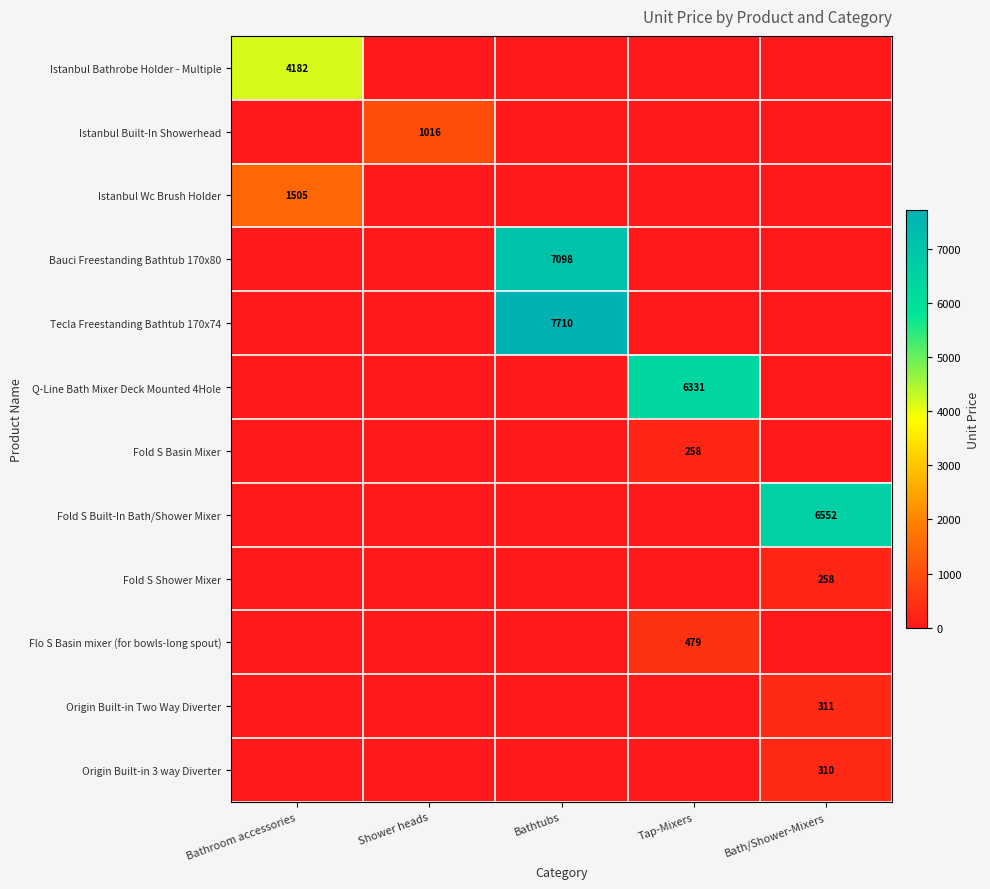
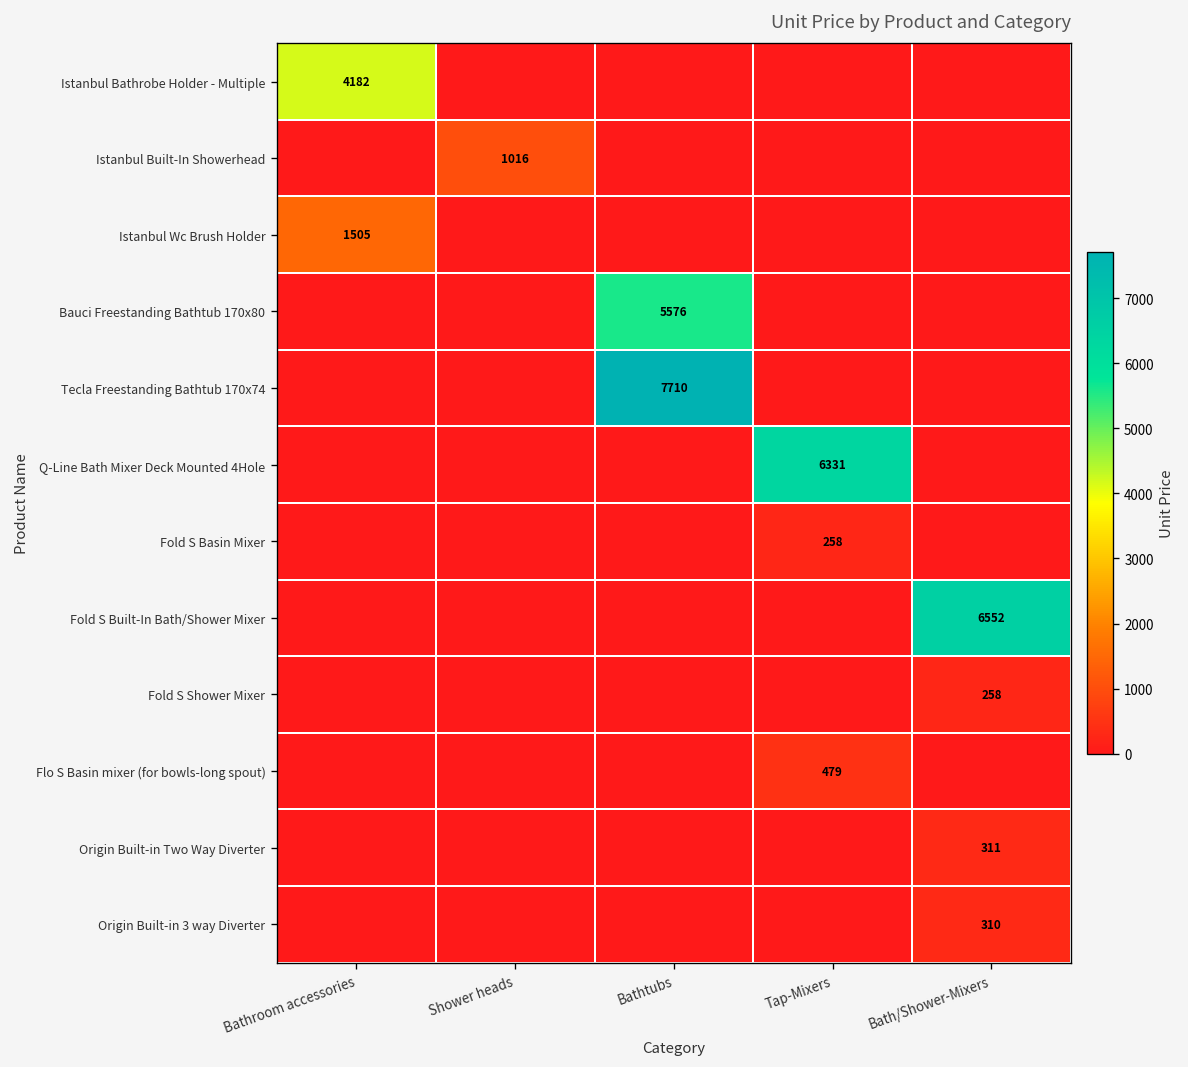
Bauci Freestanding Bathtub 170x80, Bathtubs: 7098 -> 5576
